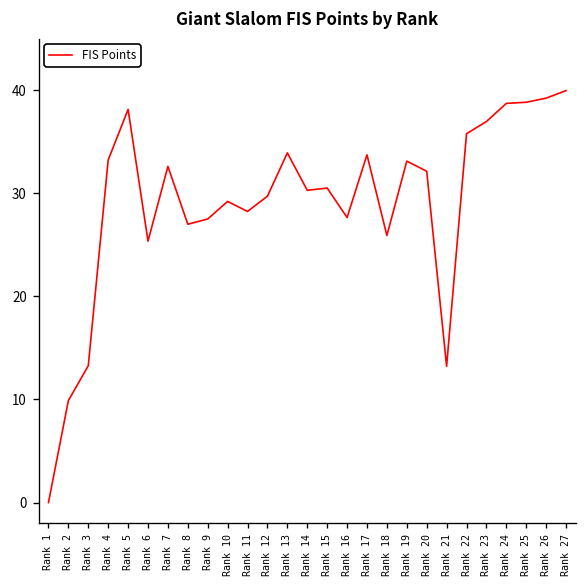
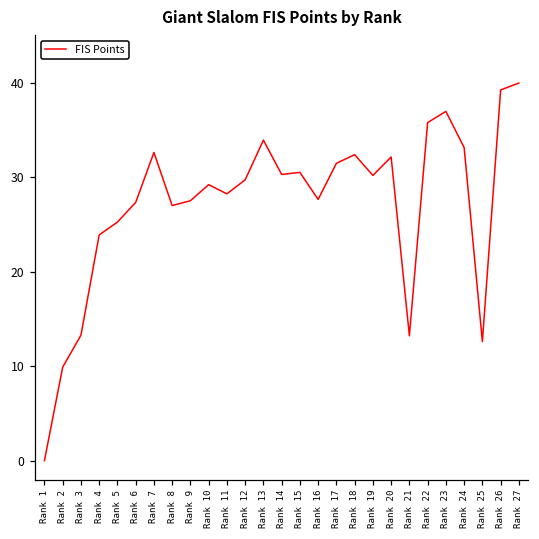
Rank 4: 33 -> 24
Rank 5: 38 -> 25
Rank 6: 25 -> 27
Rank 17: 34 -> 31
Rank 18: 26 -> 32
Rank 19: 33 -> 30
Rank 24: 39 -> 33
Rank 25: 39 -> 13
